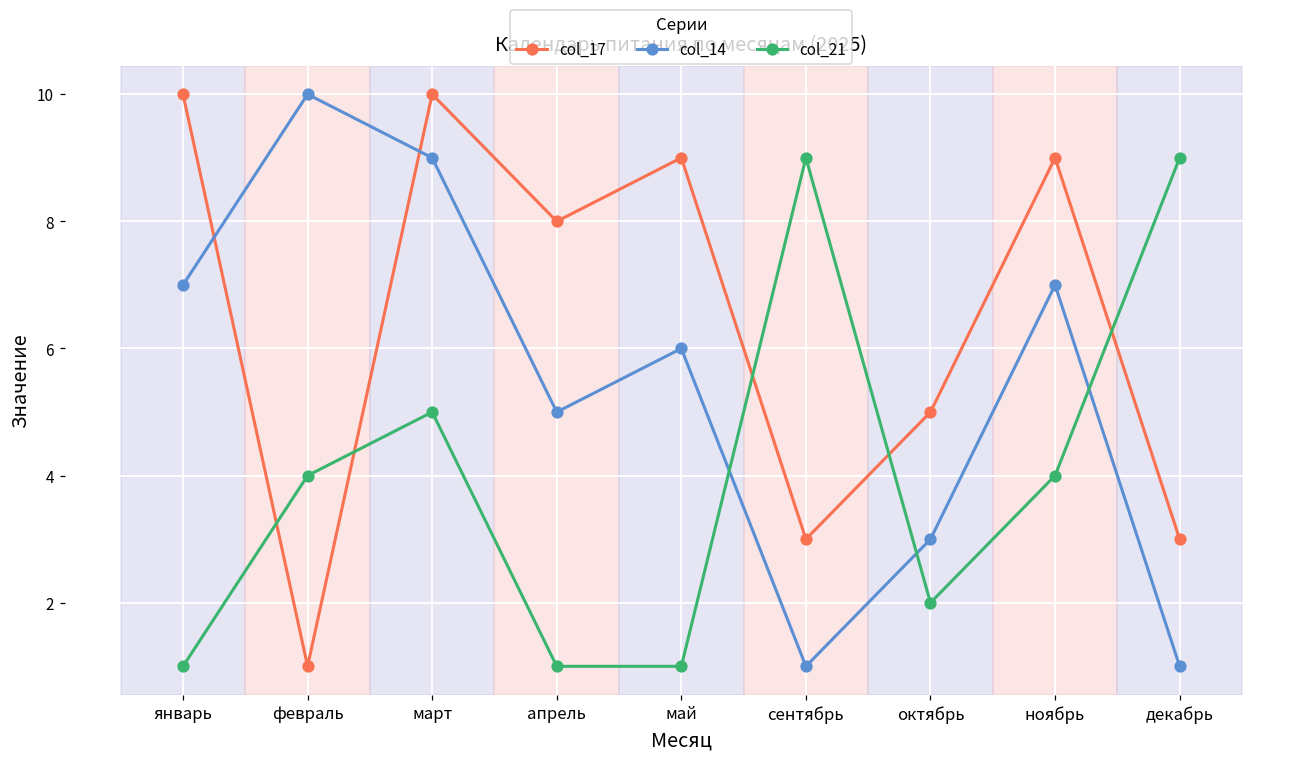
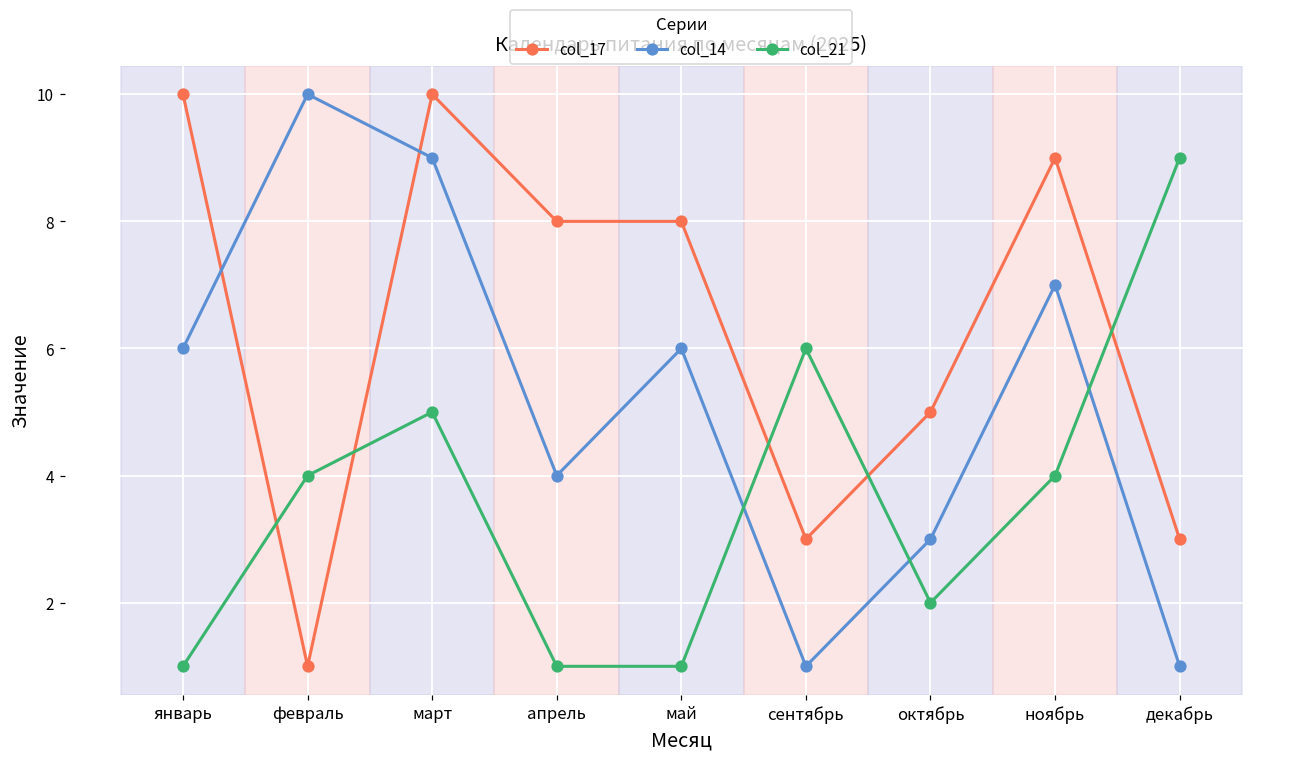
col_14, январь: 7 -> 6
col_14, апрель: 5 -> 4
col_17, май: 9 -> 8
col_21, сентябрь: 9 -> 6
